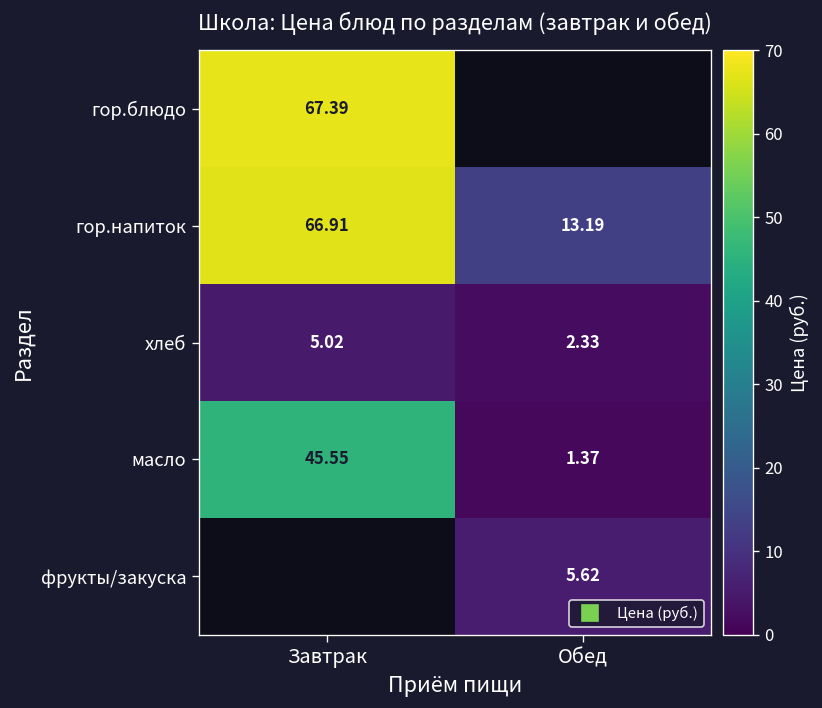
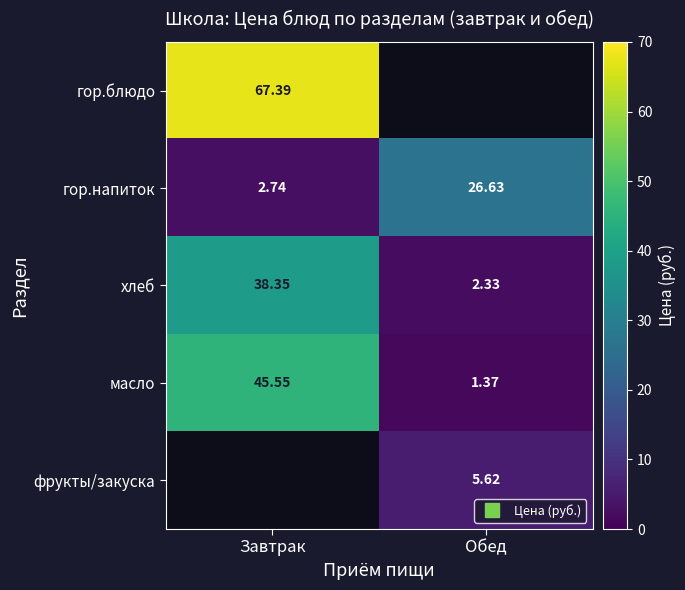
гор.напиток, Завтрак: 66.91 -> 2.74
гор.напиток, Обед: 13.19 -> 26.63
хлеб, Завтрак: 5.02 -> 38.35
